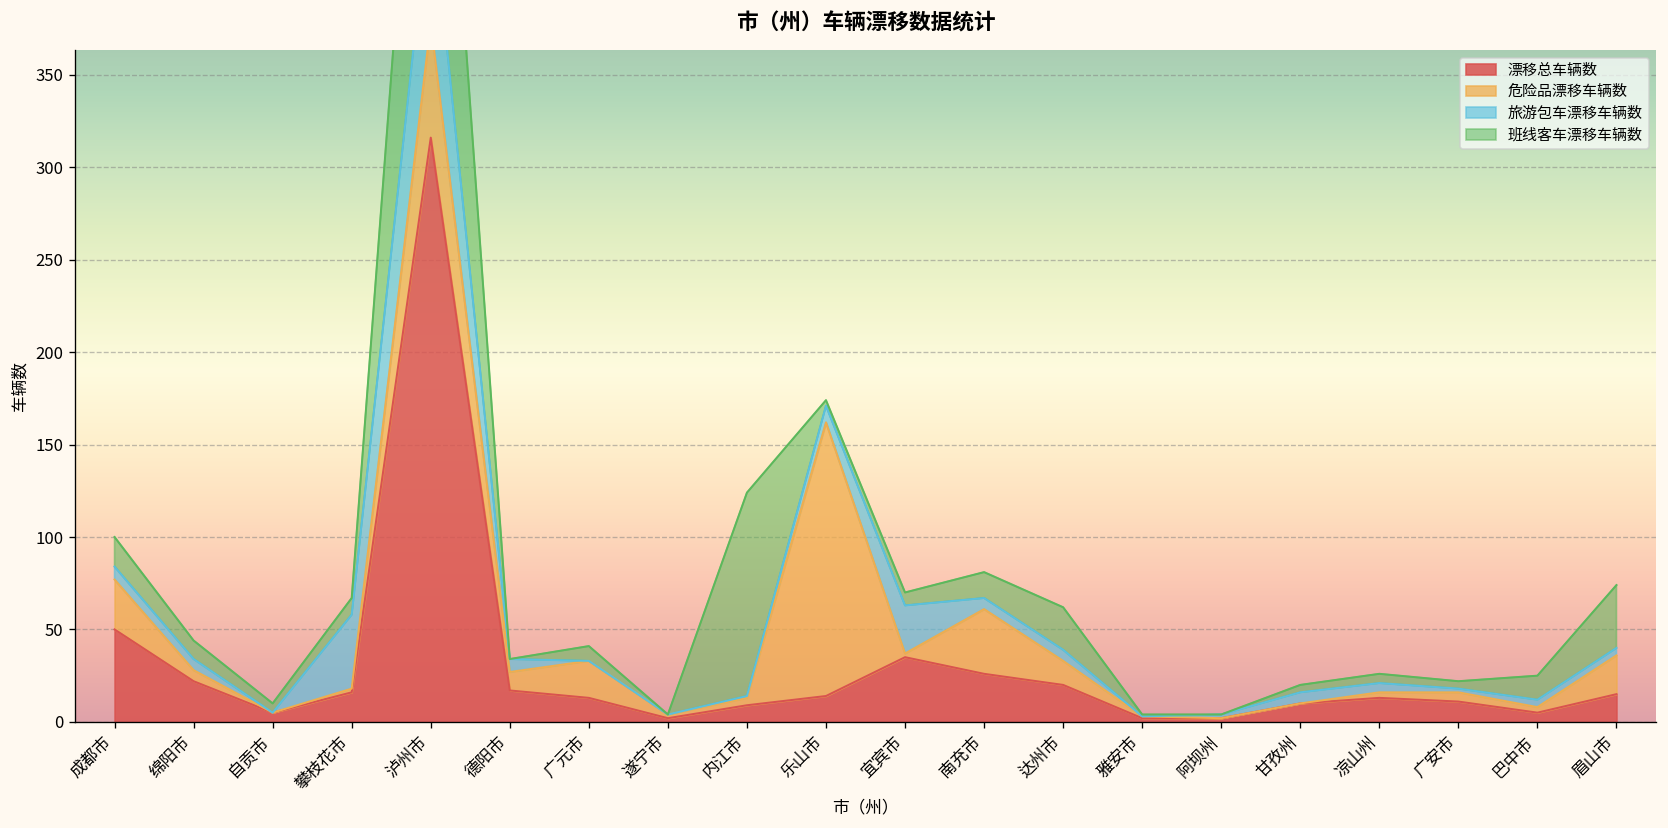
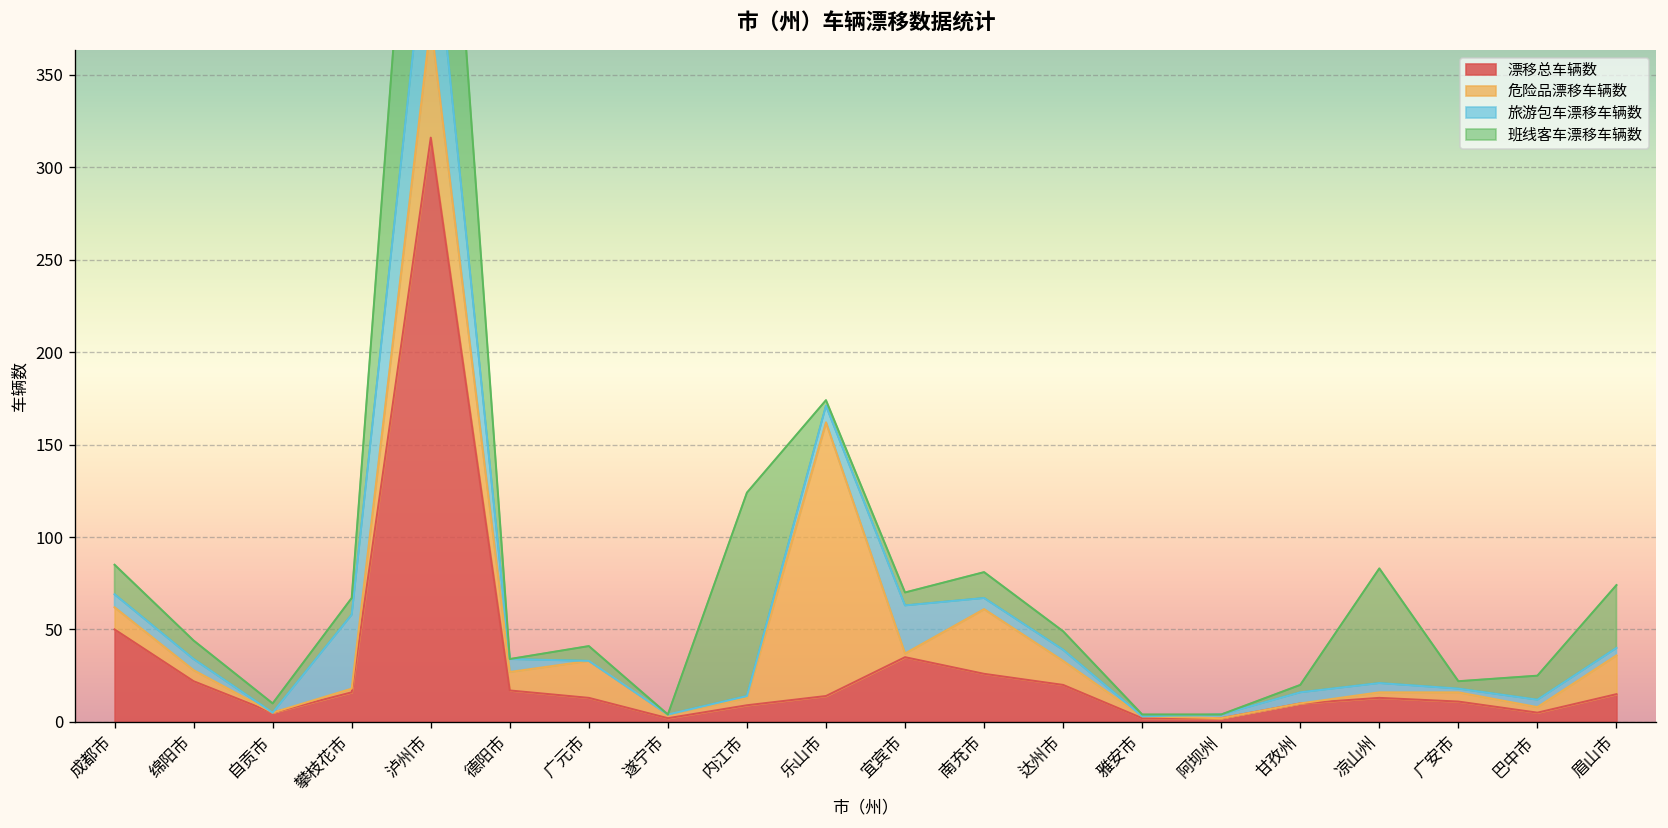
危险品漂移车辆数, 成都市: 27 -> 12
班线客车漂移车辆数, 达州市: 23 -> 10
班线客车漂移车辆数, 凉山州: 5 -> 62
